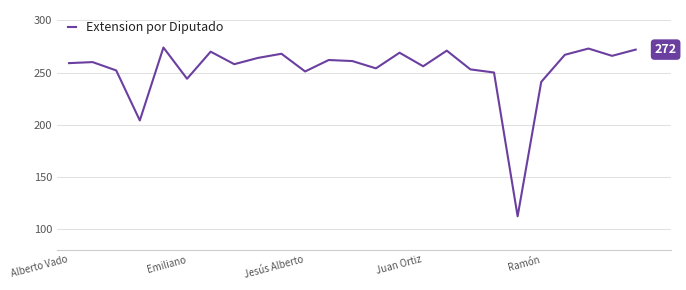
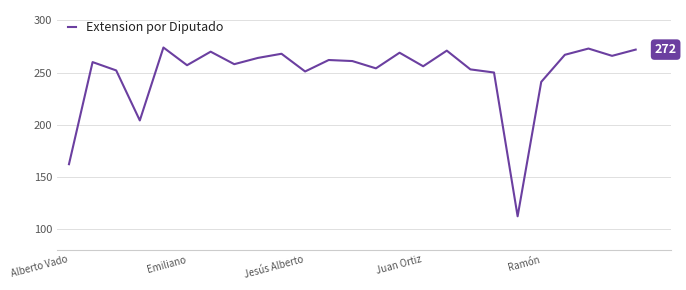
Alberto Vado: 259 -> 162
Emiliano: 244 -> 257
